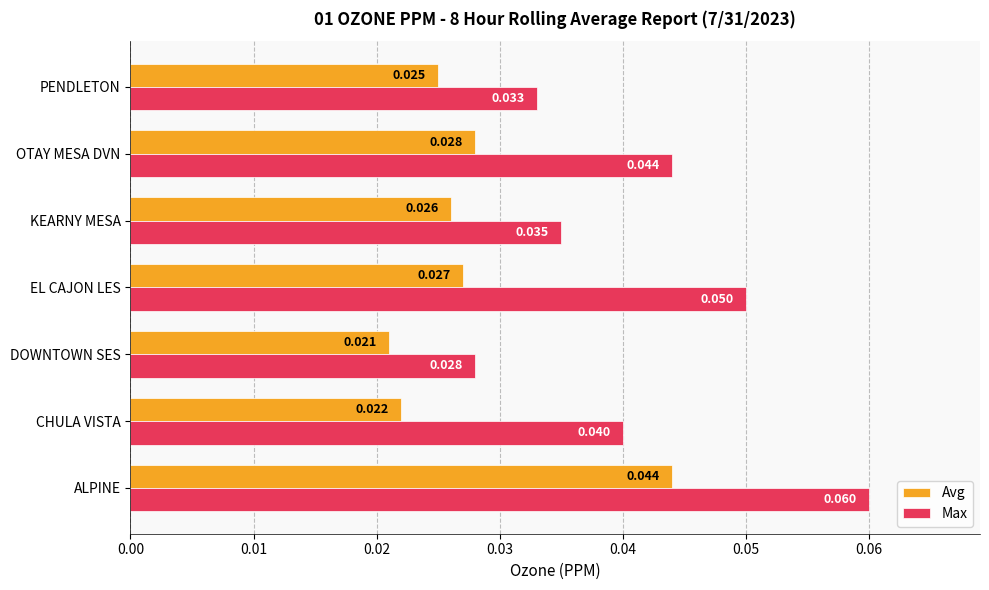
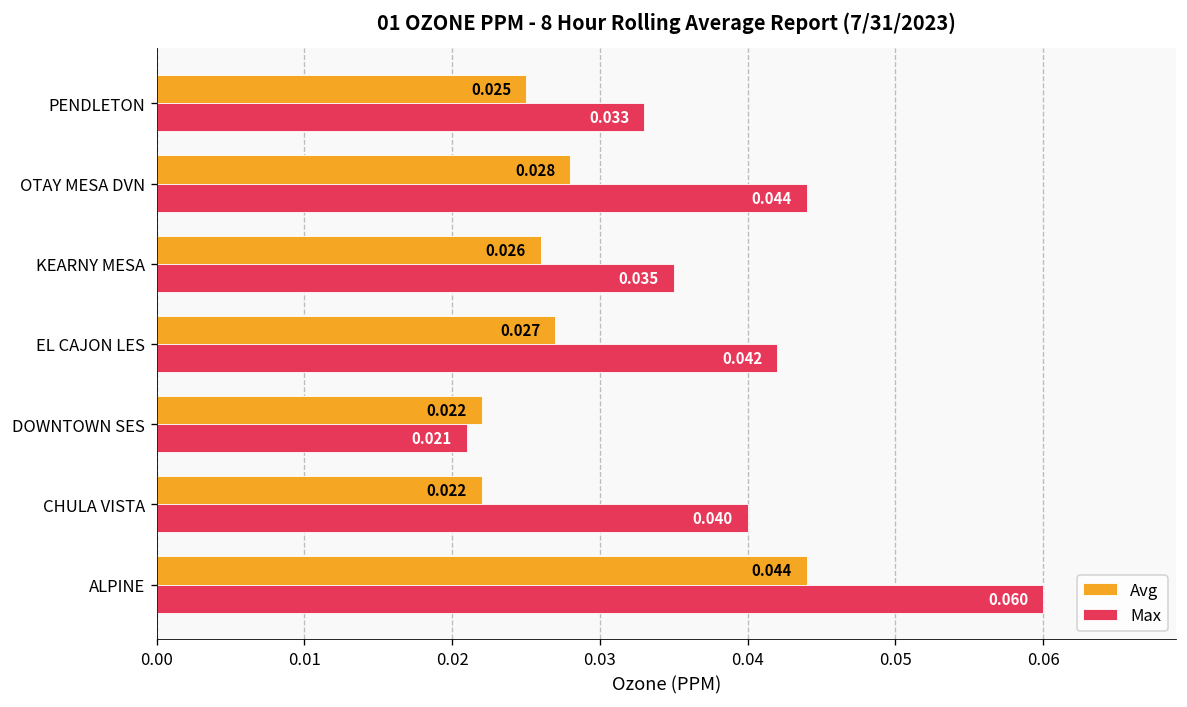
Max, EL CAJON LES: 0.050 -> 0.042
Avg, DOWNTOWN SES: 0.021 -> 0.022
Max, DOWNTOWN SES: 0.028 -> 0.021
